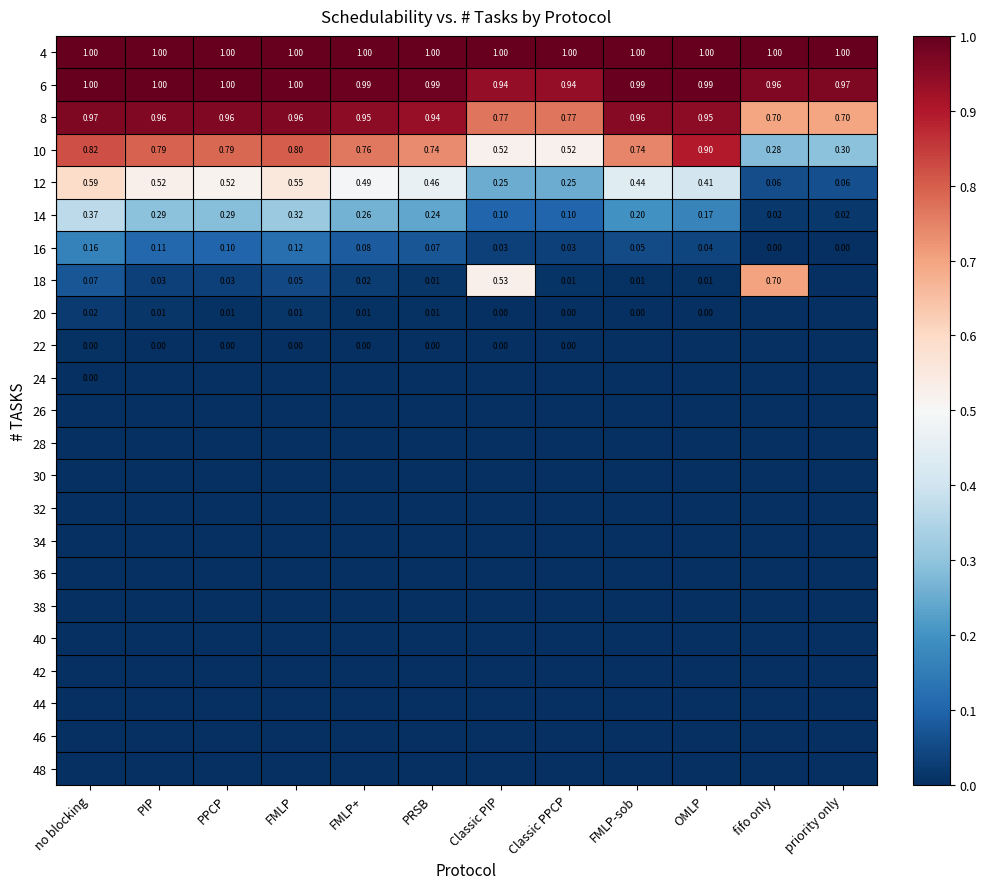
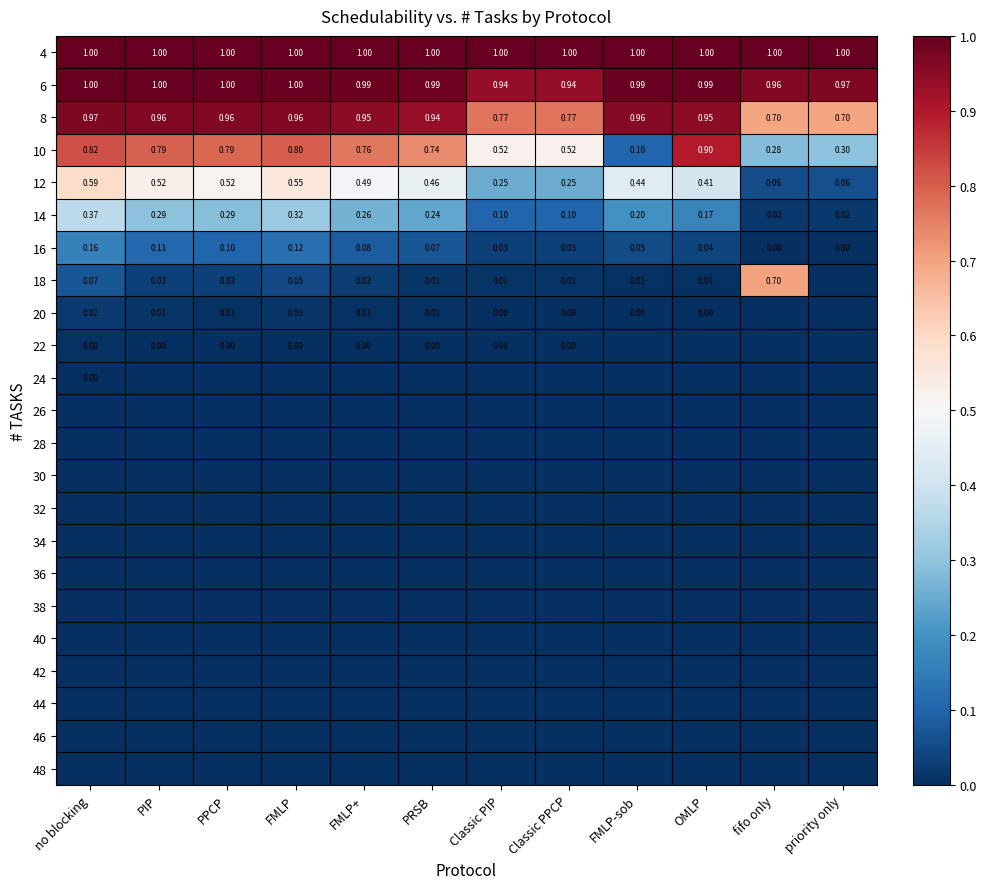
10, FMLP-sob: 0.74 -> 0.10
18, Classic PIP: 0.53 -> 0.01
